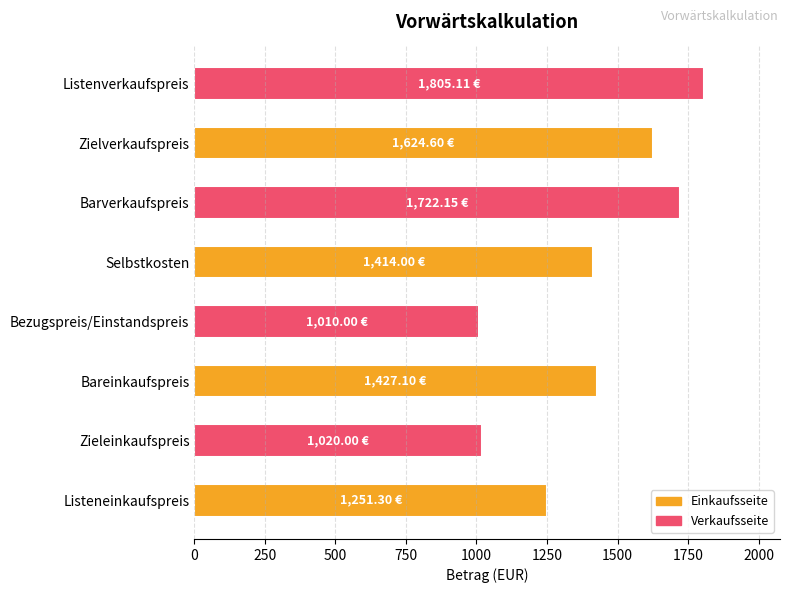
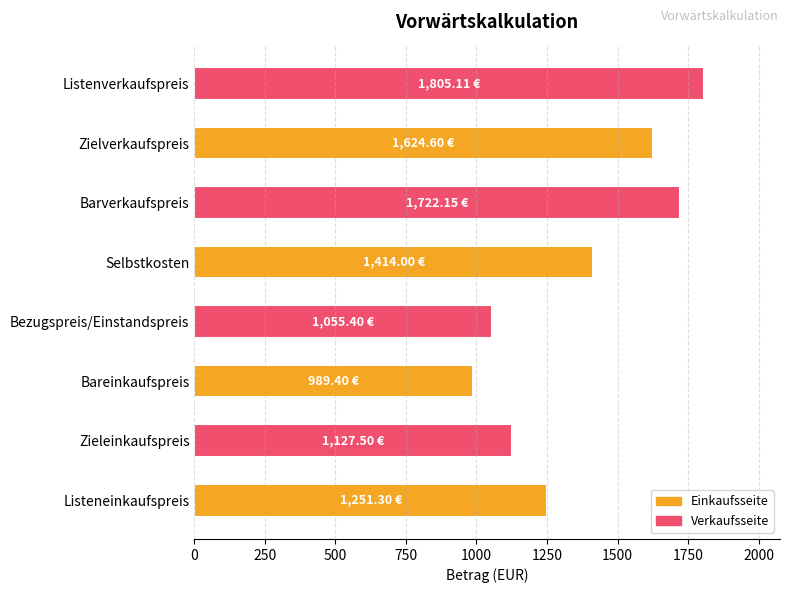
Bezugspreis/Einstandspreis: 1,010.00 -> 1,055.40
Bareinkaufspreis: 1,427.10 -> 989.40
Zieleinkaufspreis: 1,020.00 -> 1,127.50
